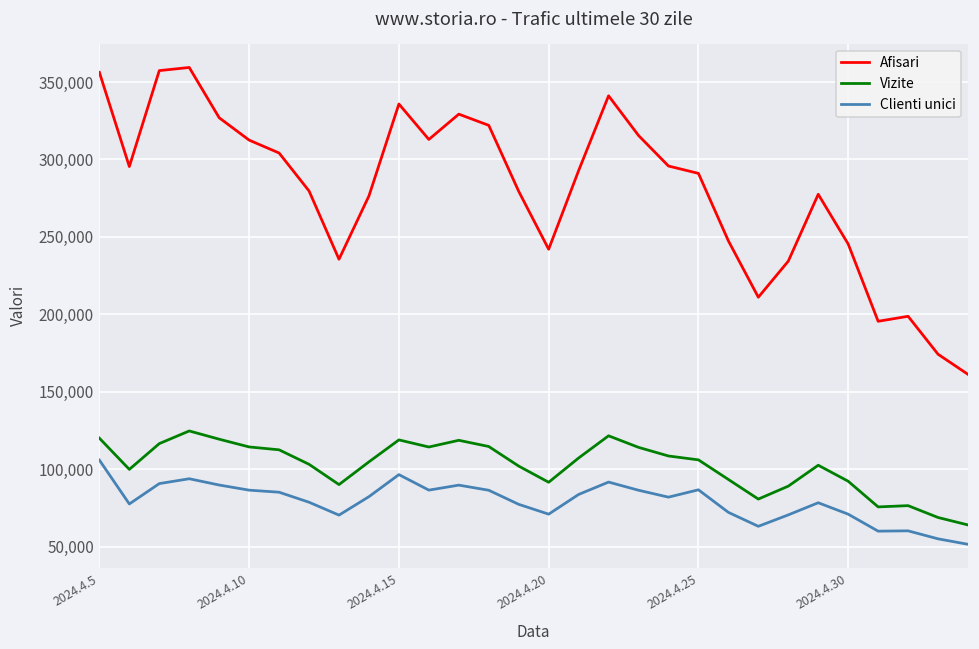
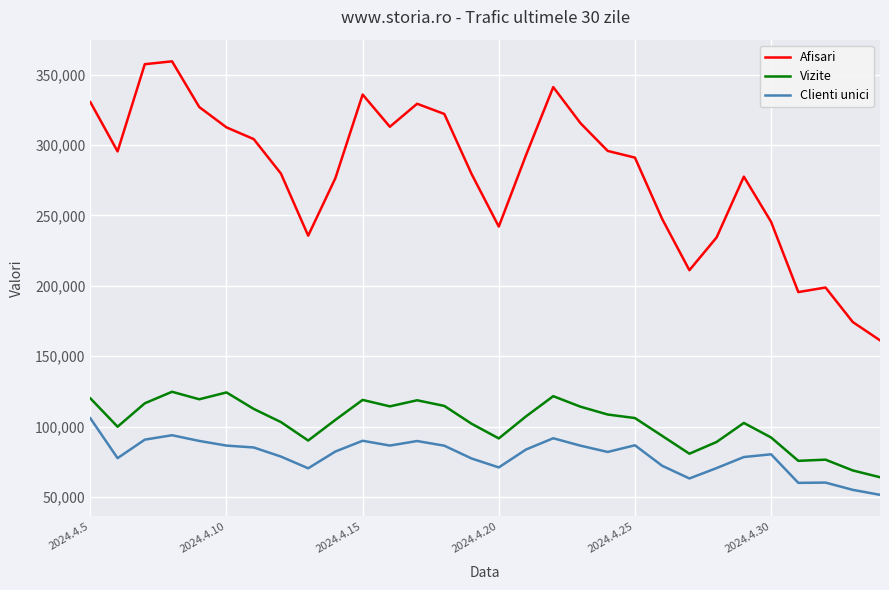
Afisari, 2024.4.5: 356,000 -> 330,000
Vizite, 2024.4.10: 114,000 -> 124,000
Clienti unici, 2024.4.15: 97,000 -> 90,000
Clienti unici, 2024.4.30: 71,000 -> 80,000
